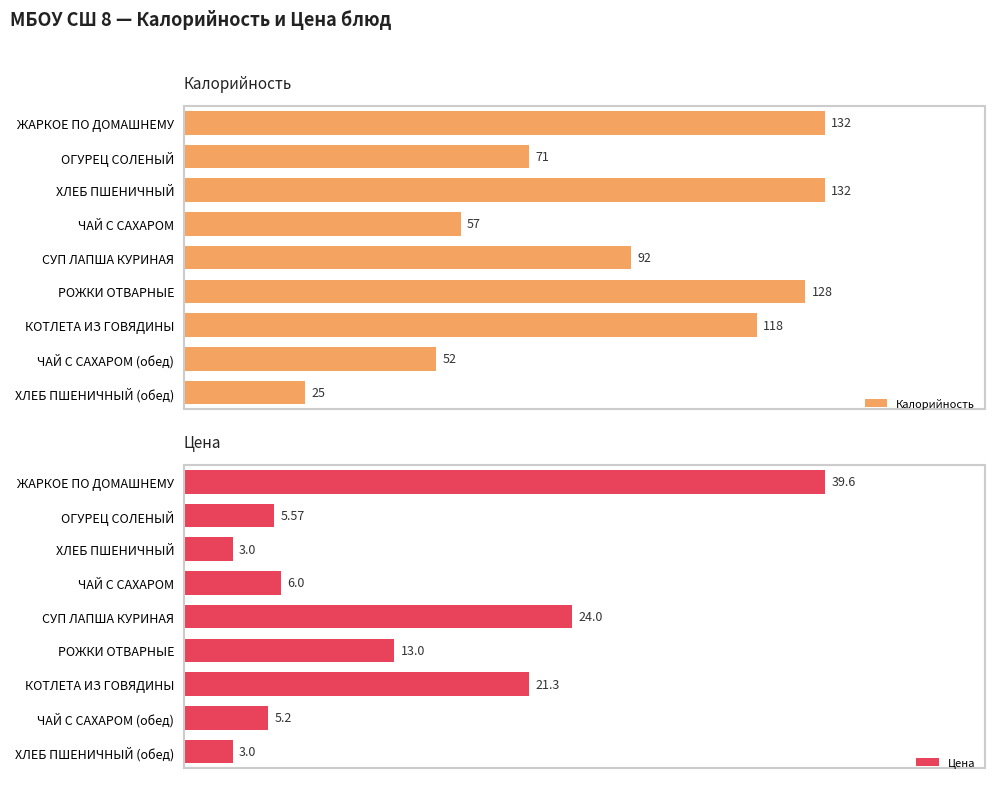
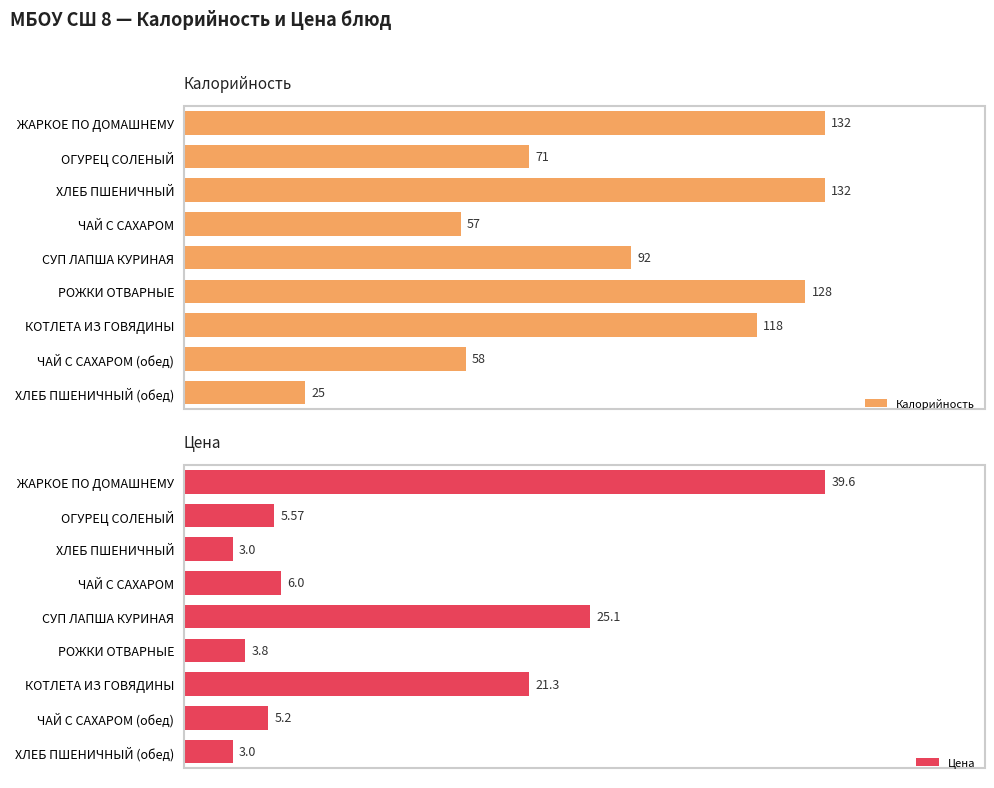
Калорийность, ЧАЙ С САХАРОМ (обед): 52 -> 58
Цена, СУП ЛАПША КУРИНАЯ: 24.0 -> 25.1
Цена, РОЖКИ ОТВАРНЫЕ: 13.0 -> 3.8
